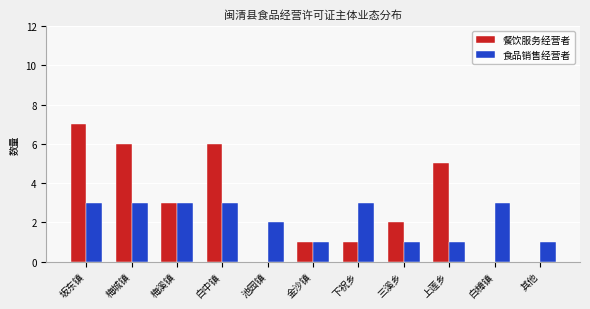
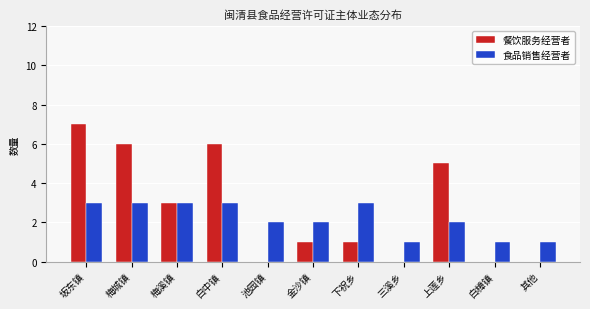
食品销售经营者, 金沙镇: 1 -> 2
餐饮服务经营者, 三溪乡: 2 -> 0
食品销售经营者, 上莲乡: 1 -> 2
食品销售经营者, 白樟镇: 3 -> 1
